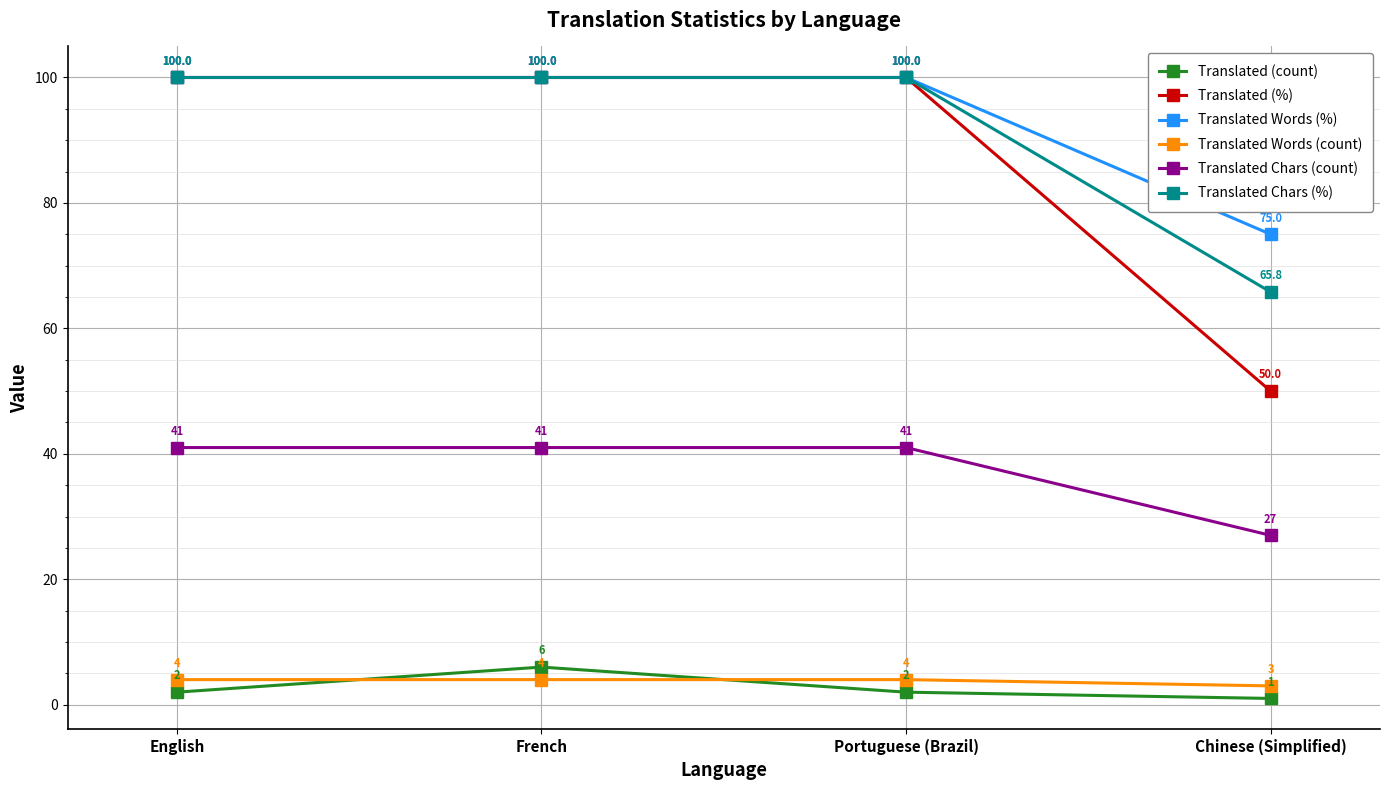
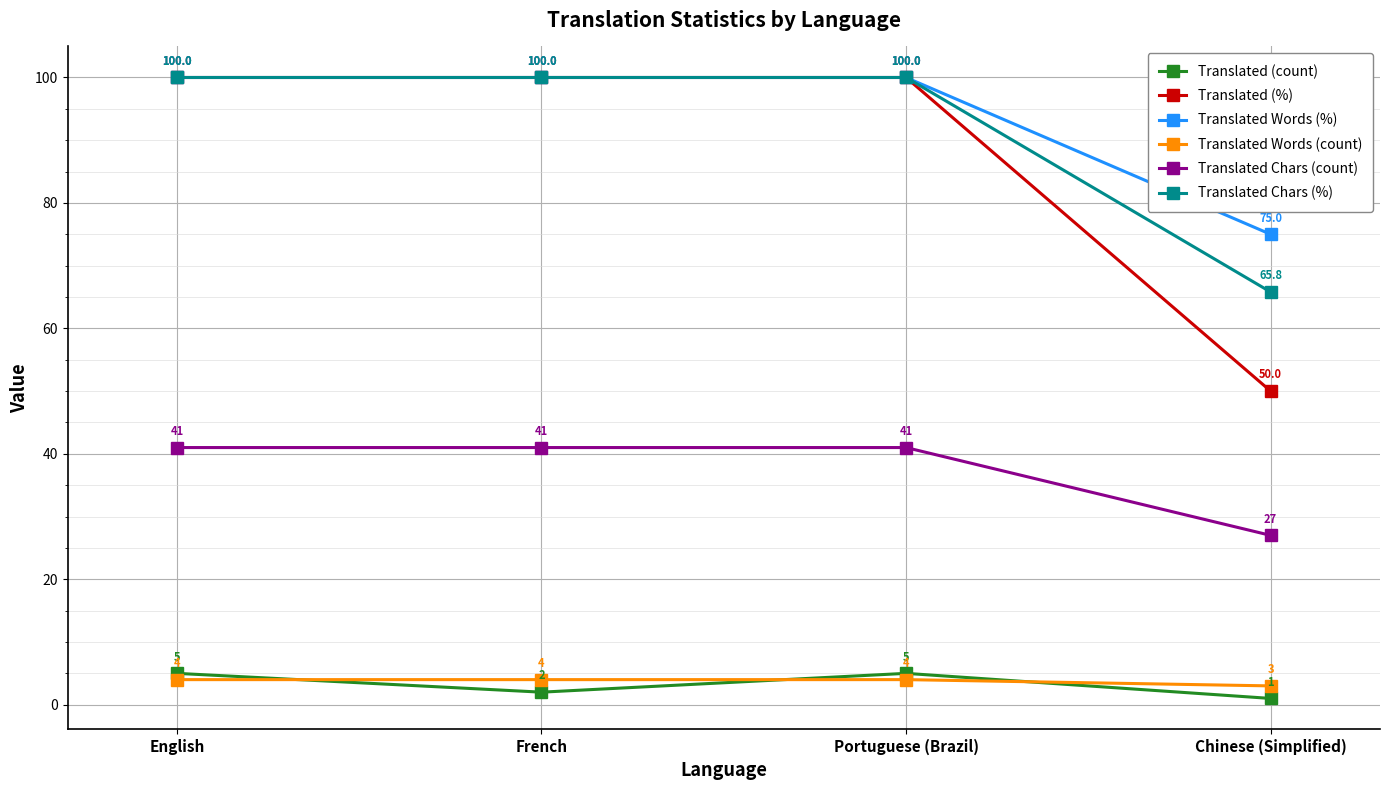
Translated (count), English: 2 -> 5
Translated (count), French: 6 -> 2
Translated (count), Portuguese (Brazil): 2 -> 5
